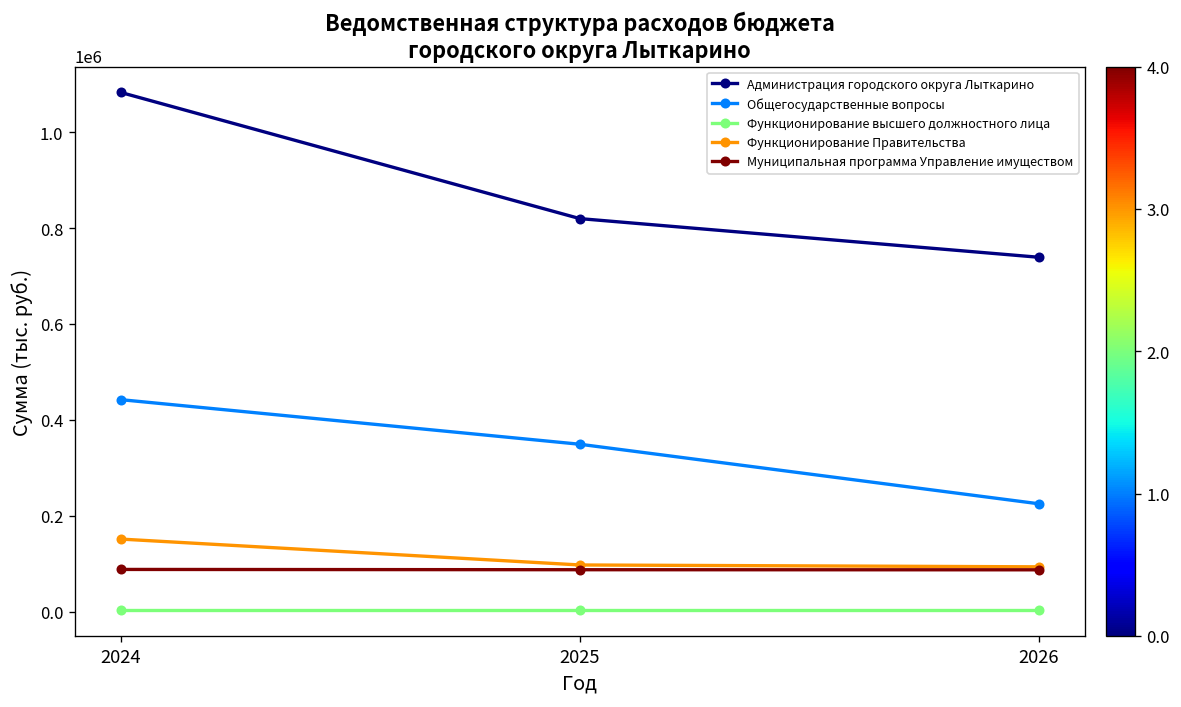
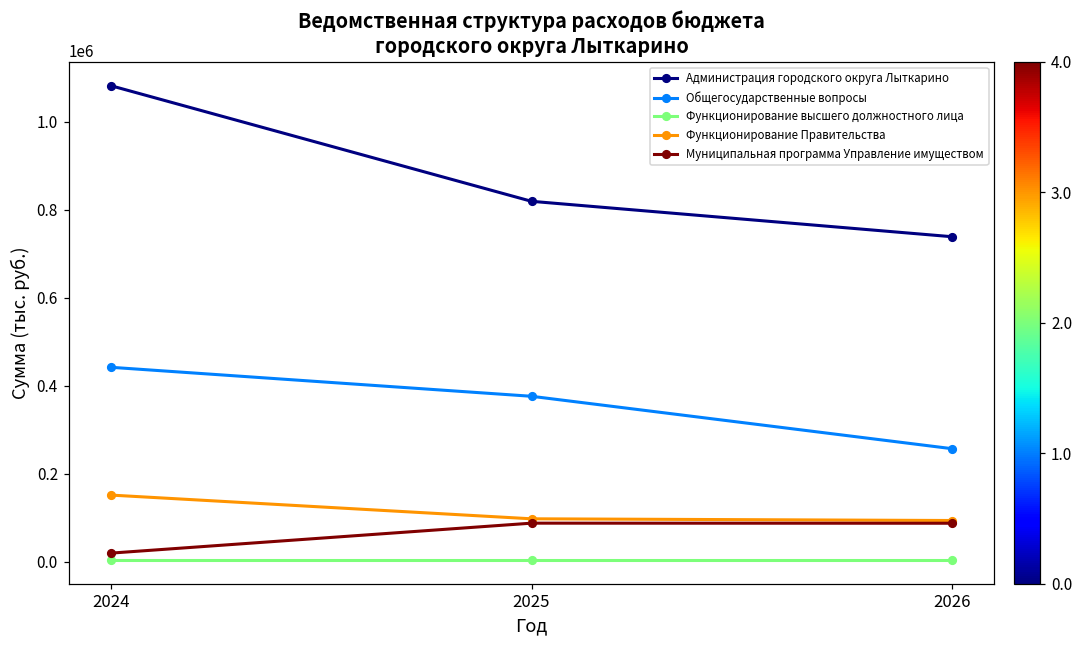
Муниципальная программа Управление имуществом, 2024: 90000 -> 20000
Общегосударственные вопросы, 2025: 350000 -> 380000
Общегосударственные вопросы, 2026: 230000 -> 260000
